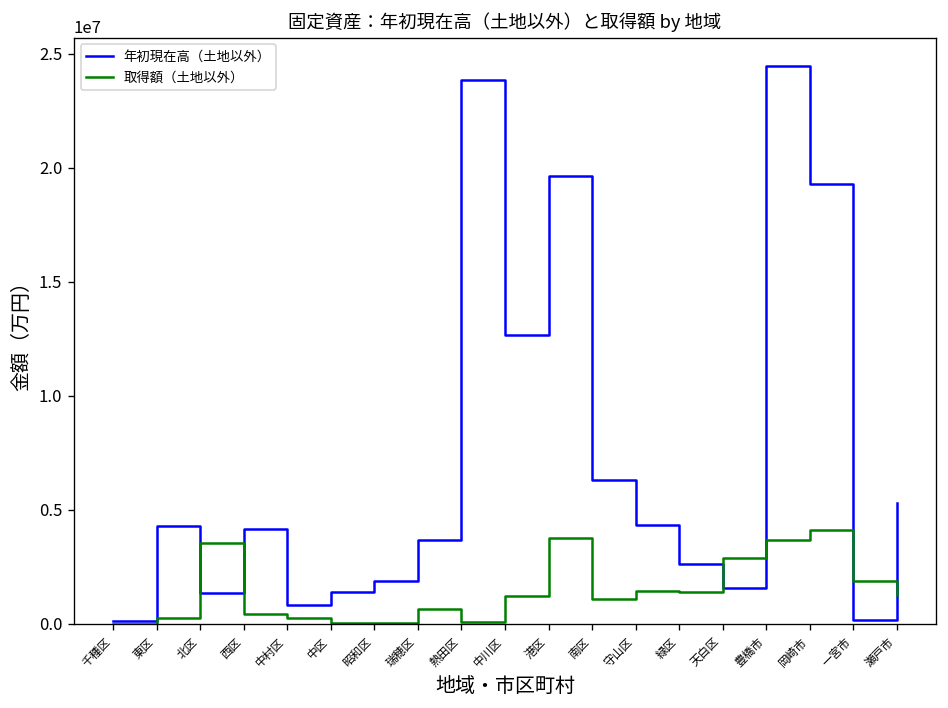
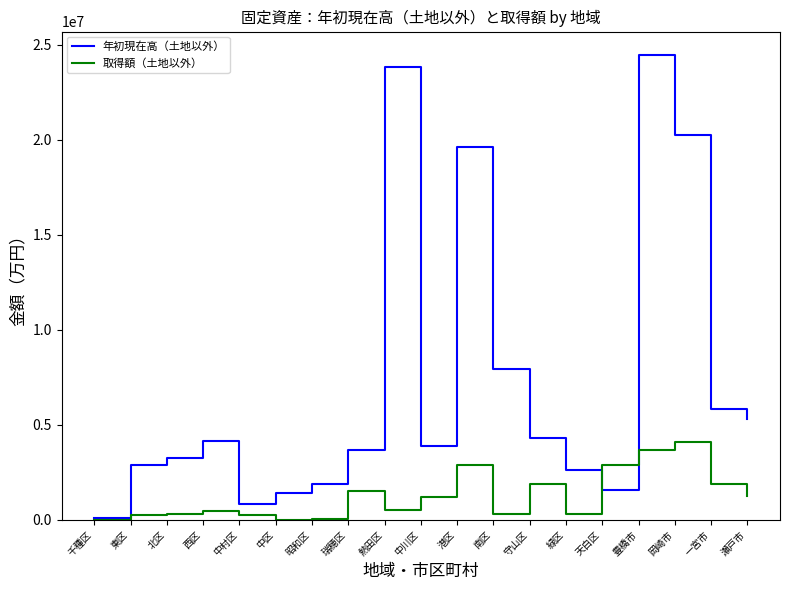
年初現在高（土地以外）, 東区: 4300000 -> 2900000
年初現在高（土地以外）, 北区: 1400000 -> 3200000
取得額（土地以外）, 北区: 3500000 -> 300000
取得額（土地以外）, 瑞穂区: 700000 -> 1500000
取得額（土地以外）, 熱田区: 100000 -> 500000
年初現在高（土地以外）, 中川区: 12700000 -> 3900000
取得額（土地以外）, 港区: 3800000 -> 2900000
年初現在高（土地以外）, 南区: 6300000 -> 7900000
取得額（土地以外）, 南区: 1100000 -> 300000
取得額（土地以外）, 守山区: 1400000 -> 1900000
取得額（土地以外）, 緑区: 1400000 -> 300000
年初現在高（土地以外）, 岡崎市: 19300000 -> 20200000
年初現在高（土地以外）, 一宮市: 200000 -> 5900000
